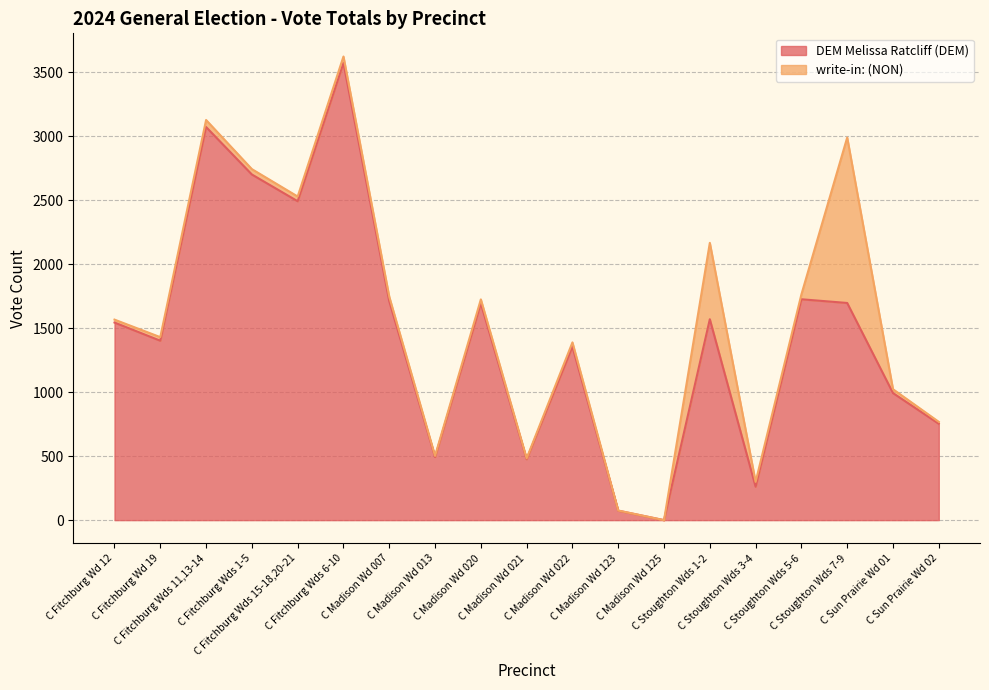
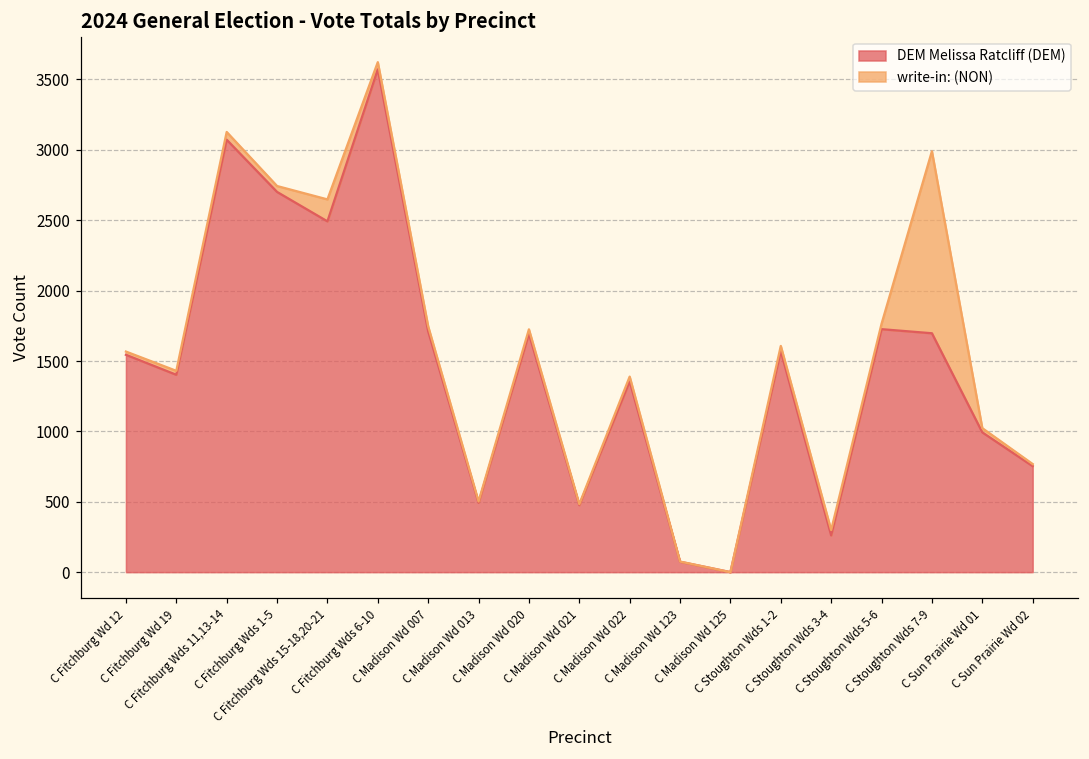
write-in: (NON), C Fitchburg Wds 15-18,20-21: 40 -> 160
write-in: (NON), C Stoughton Wds 1-2: 600 -> 40
